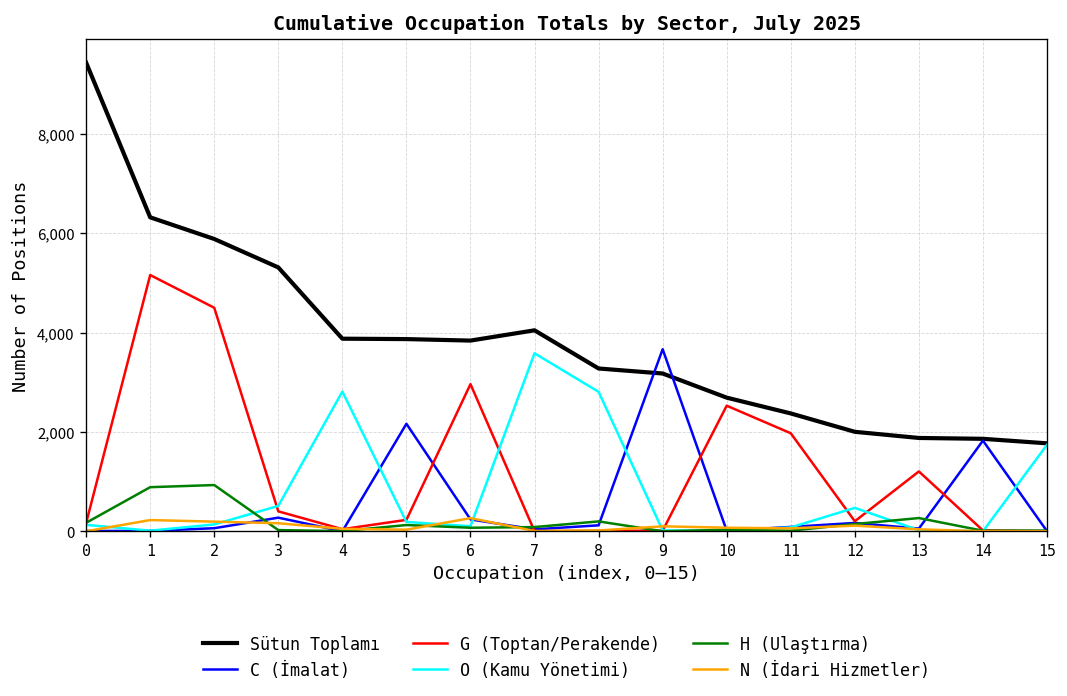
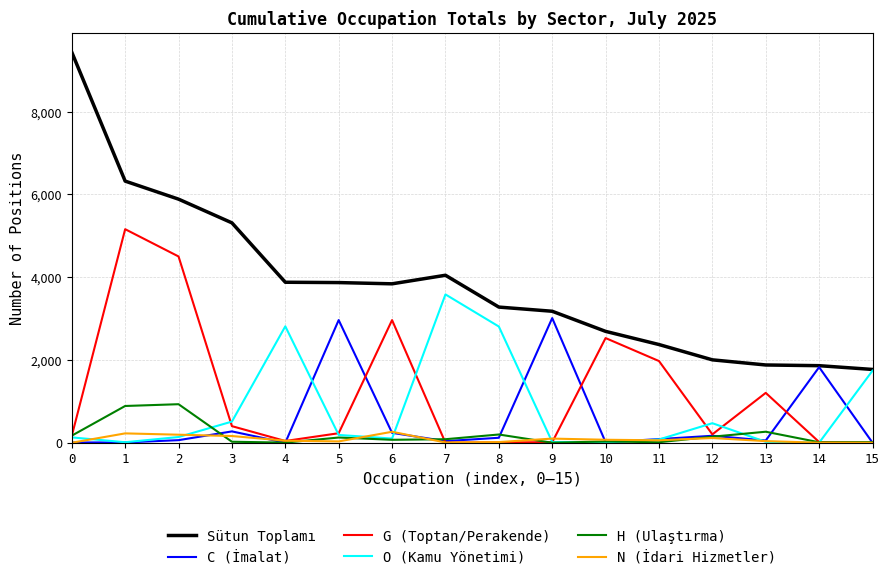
C (İmalat), 5: 2,200 -> 3,000
C (İmalat), 9: 3,700 -> 3,000
